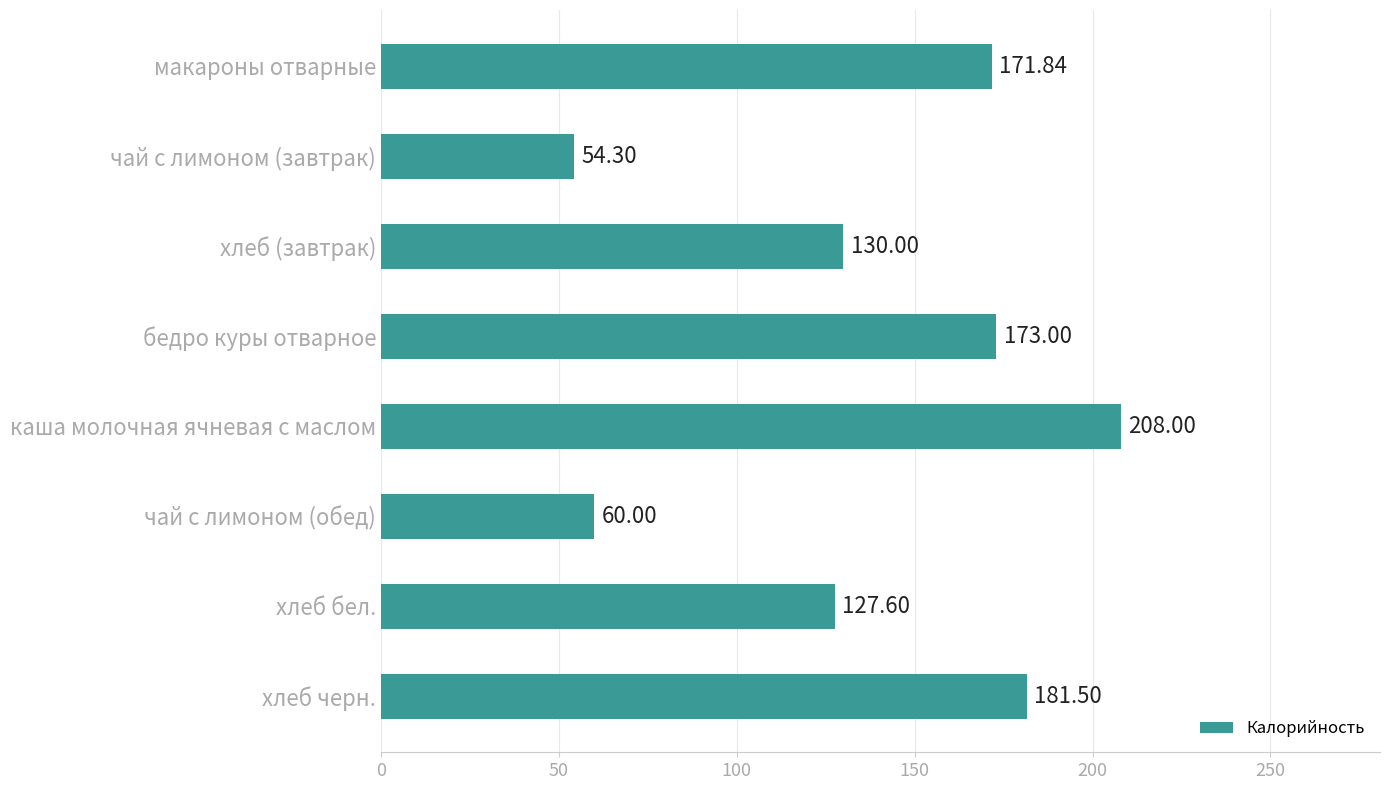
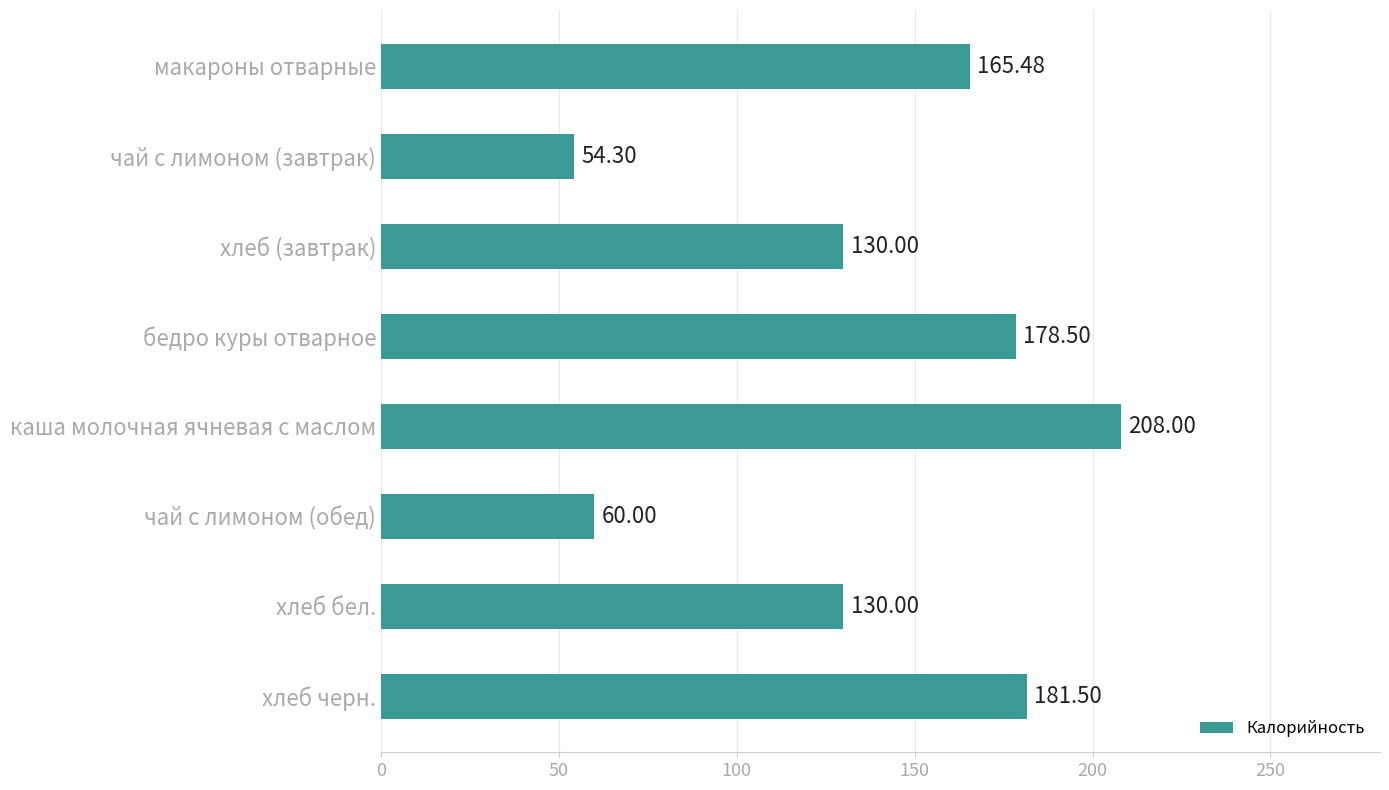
макароны отварные: 171.84 -> 165.48
бедро куры отварное: 173.00 -> 178.50
хлеб бел.: 127.60 -> 130.00
